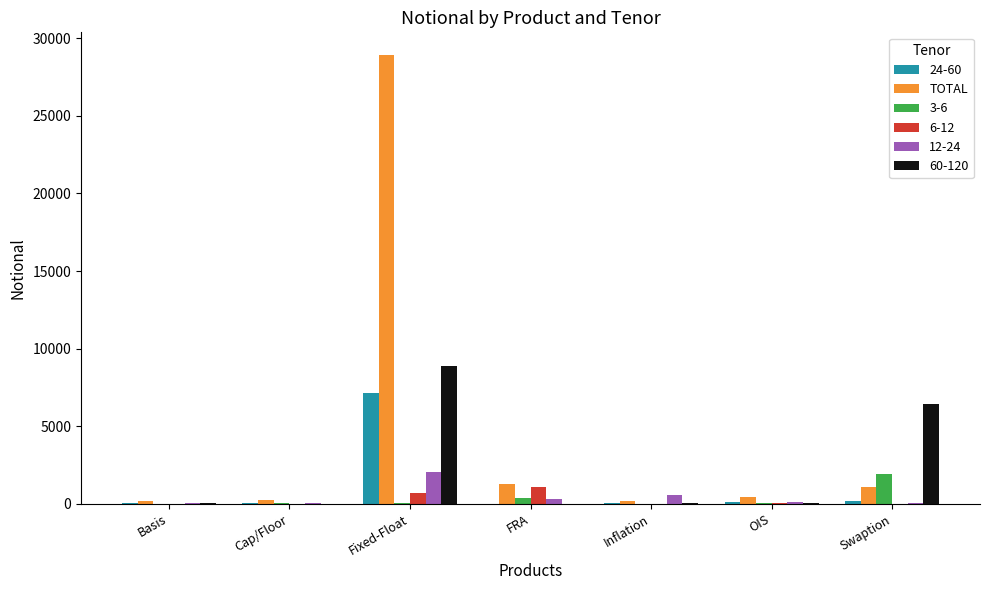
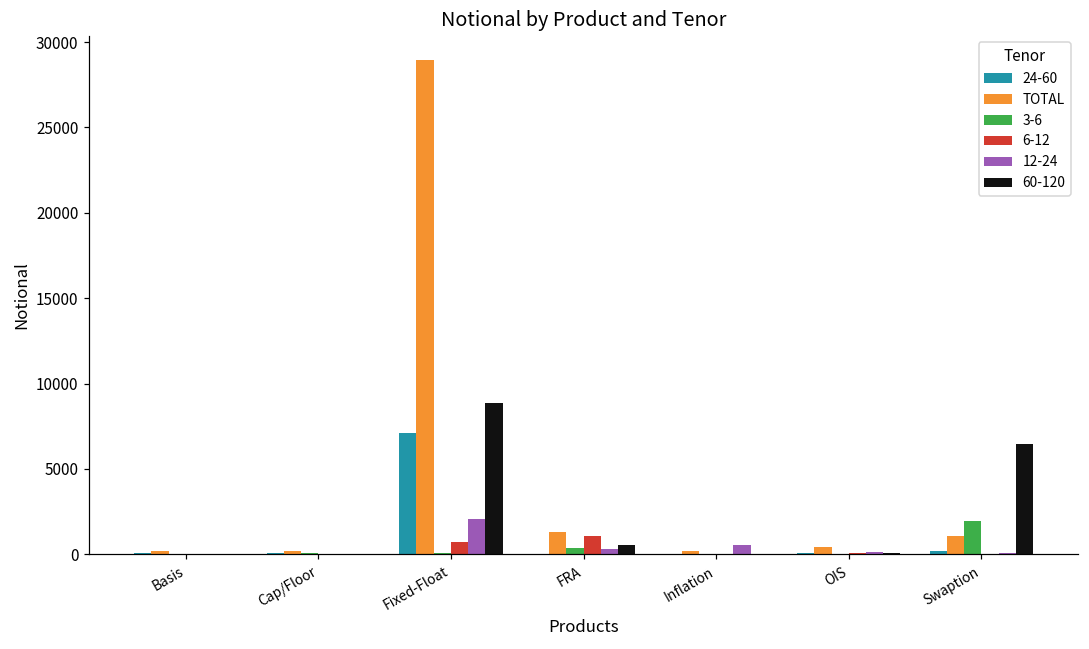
60-120, FRA: 0 -> 600
